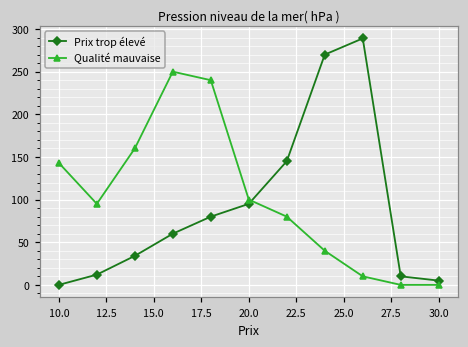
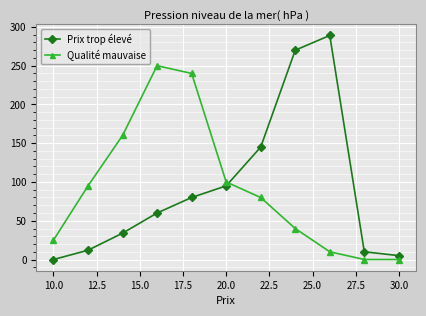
Qualité mauvaise, 10.0: 140 -> 30
